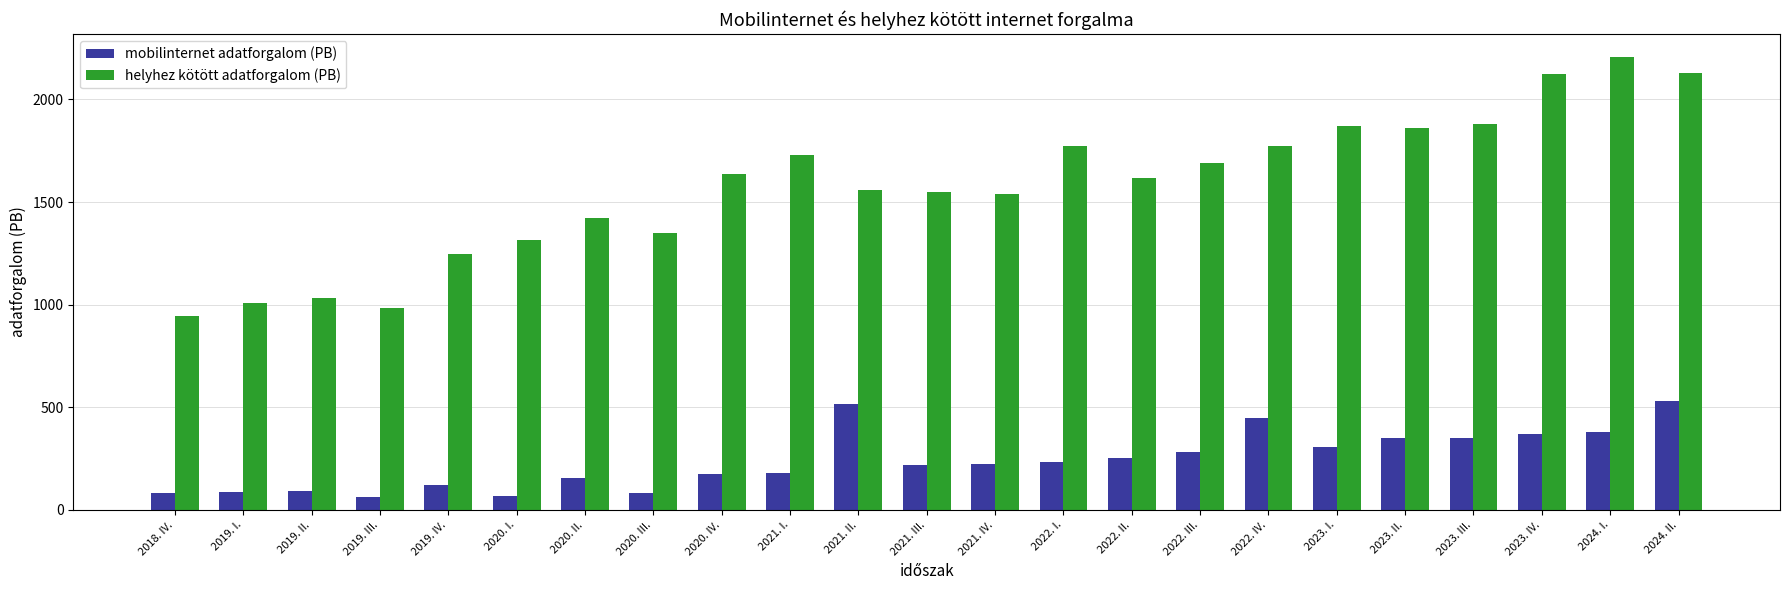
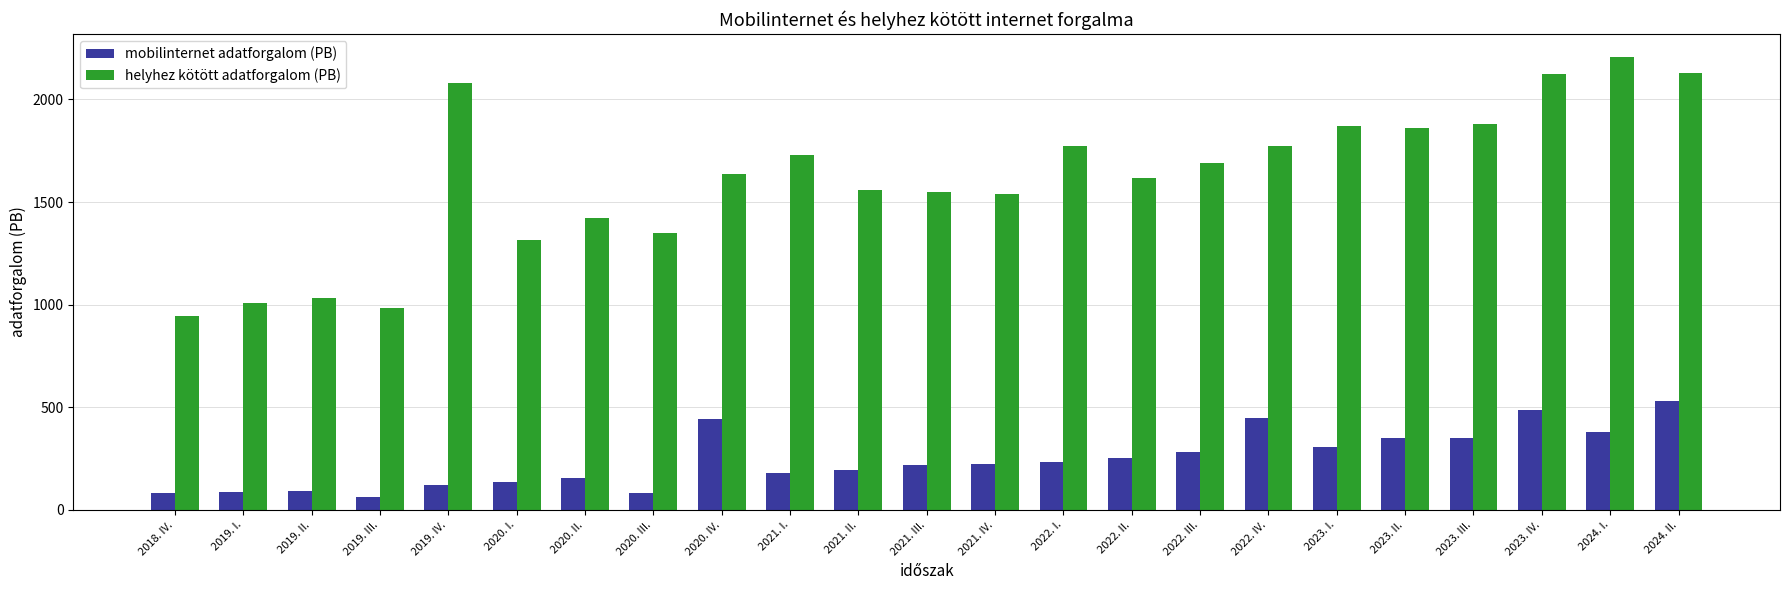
helyhez kötött adatforgalom (PB), 2019. IV.: 1250 -> 2080
mobilinternet adatforgalom (PB), 2020. I.: 70 -> 140
mobilinternet adatforgalom (PB), 2020. IV.: 170 -> 440
mobilinternet adatforgalom (PB), 2021. II.: 510 -> 190
mobilinternet adatforgalom (PB), 2023. IV.: 370 -> 490
